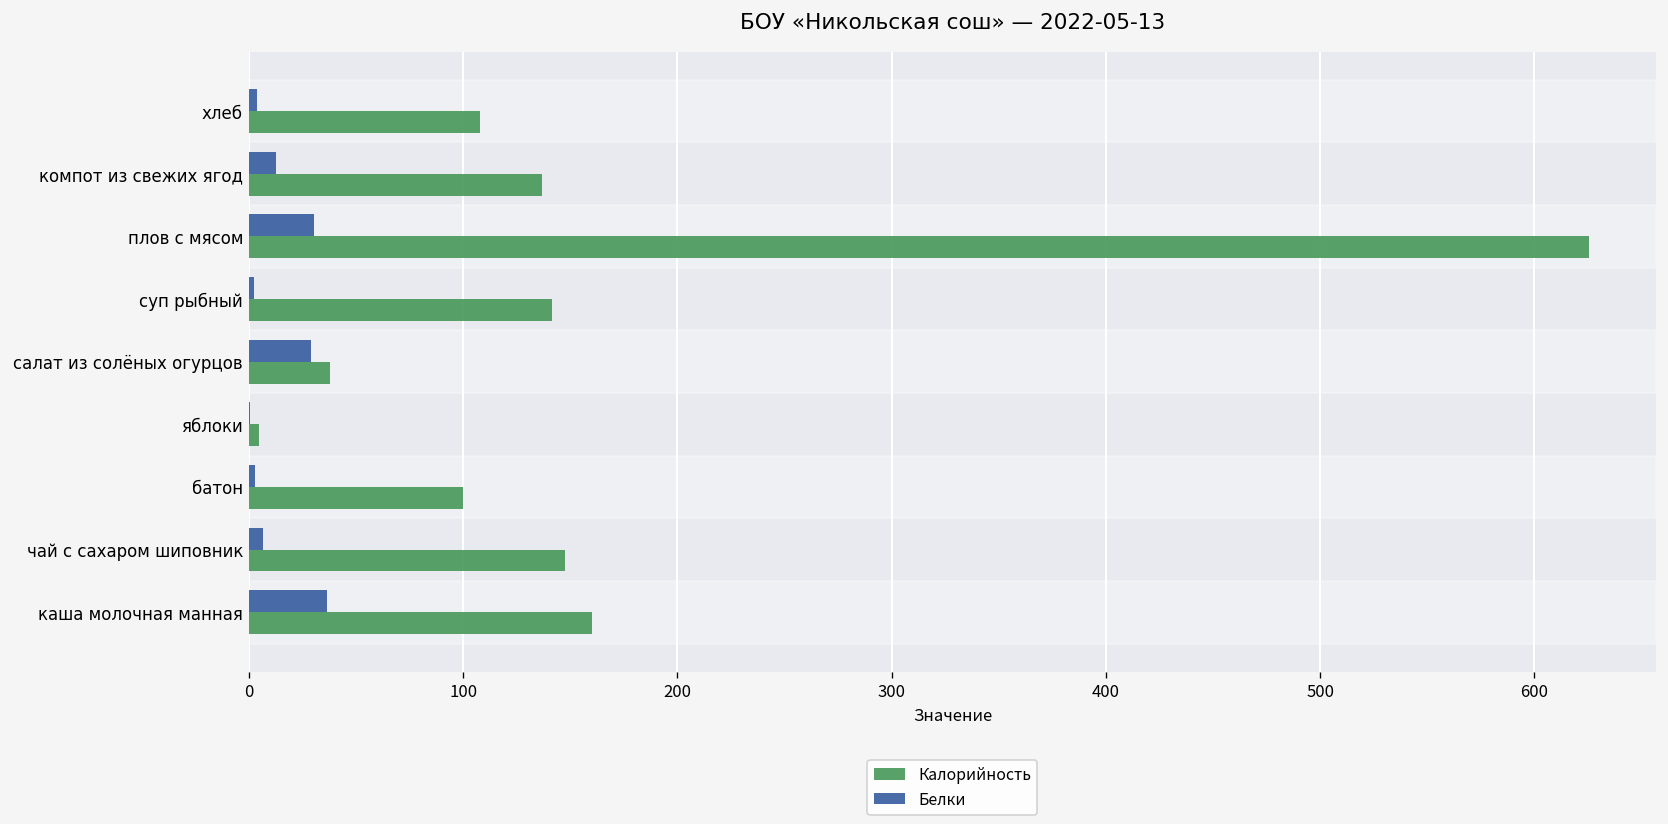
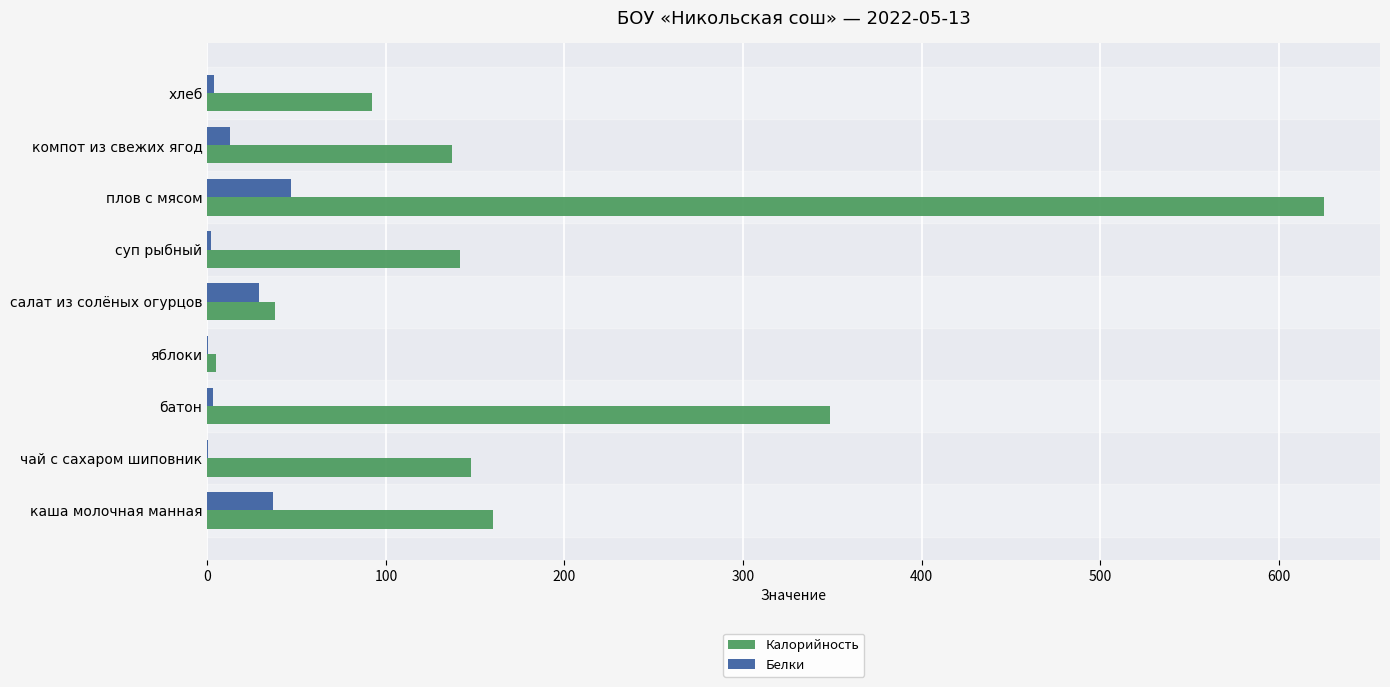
Калорийность, хлеб: 108 -> 92
Белки, плов с мясом: 31 -> 47
Калорийность, батон: 100 -> 349
Белки, чай с сахаром шиповник: 7 -> 0
